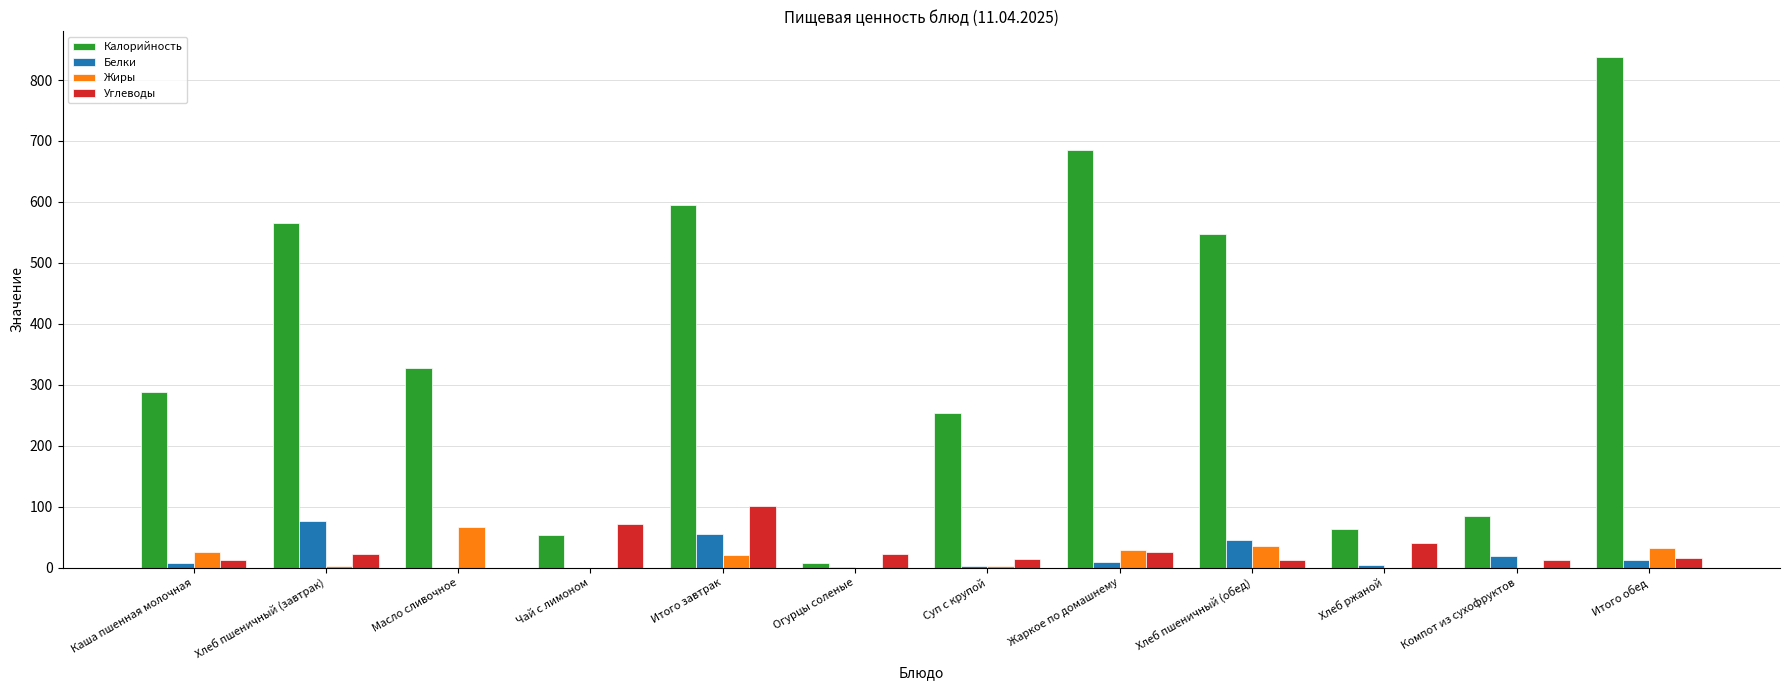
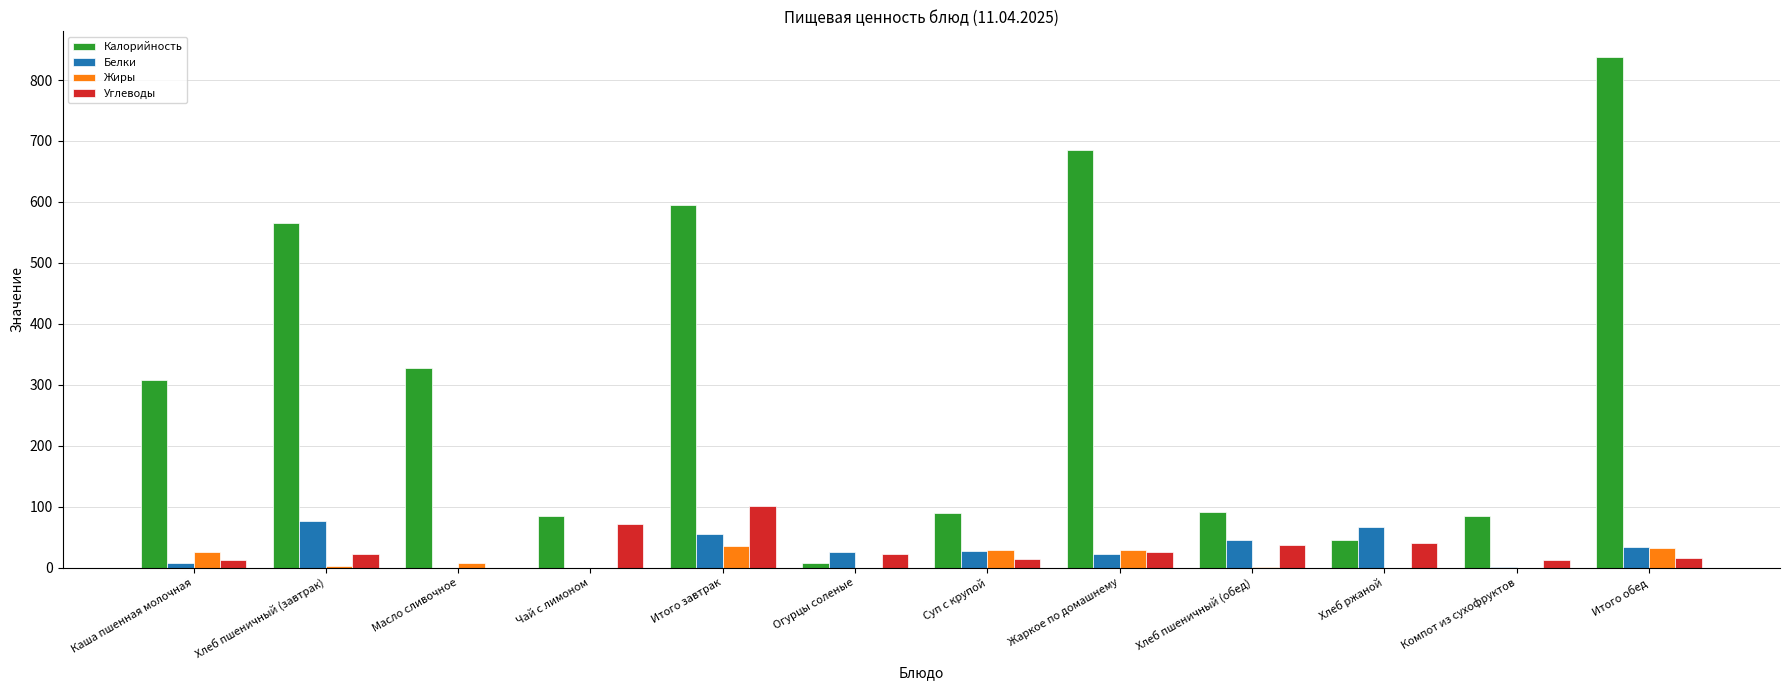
Калорийность, Каша пшенная молочная: 290 -> 310
Жиры, Масло сливочное: 70 -> 10
Калорийность, Чай с лимоном: 50 -> 90
Жиры, Итого завтрак: 20 -> 40
Белки, Огурцы соленые: 0 -> 30
Калорийность, Суп с крупой: 250 -> 90
Белки, Суп с крупой: 0 -> 30
Жиры, Суп с крупой: 0 -> 30
Белки, Жаркое по домашнему: 10 -> 20
Калорийность, Хлеб пшеничный (обед): 550 -> 90
Жиры, Хлеб пшеничный (обед): 40 -> 0
Углеводы, Хлеб пшеничный (обед): 10 -> 40
Калорийность, Хлеб ржаной: 60 -> 50
Белки, Хлеб ржаной: 0 -> 70
Белки, Компот из сухофруктов: 20 -> 0
Белки, Итого обед: 10 -> 30
